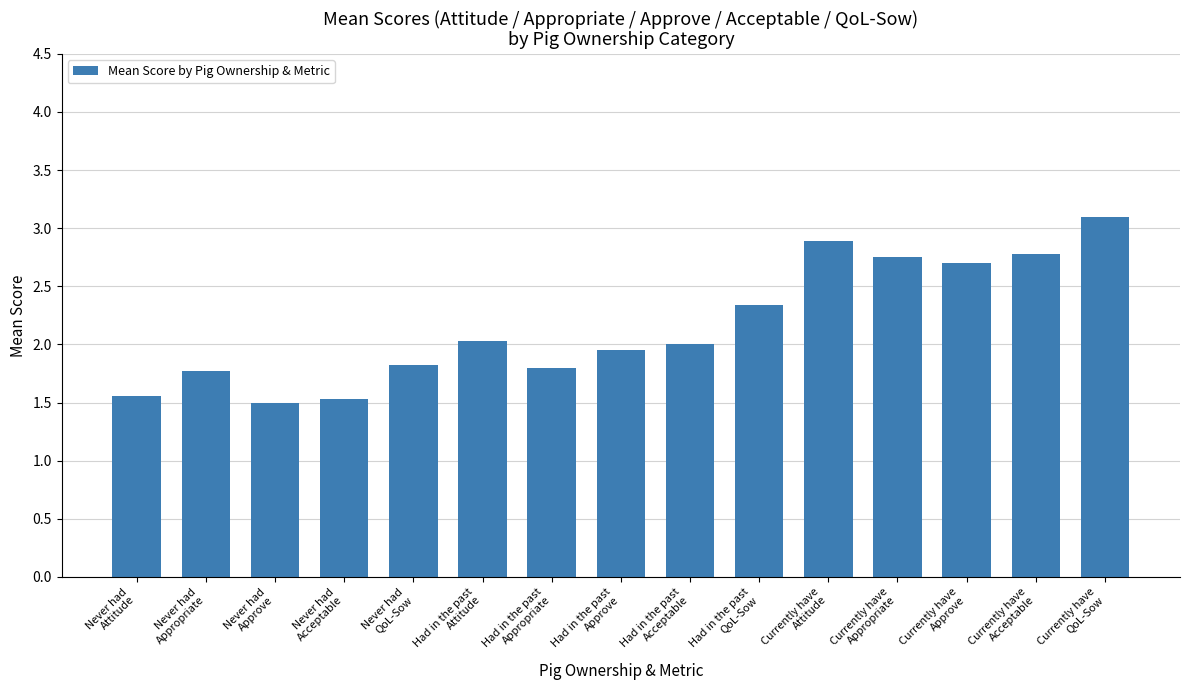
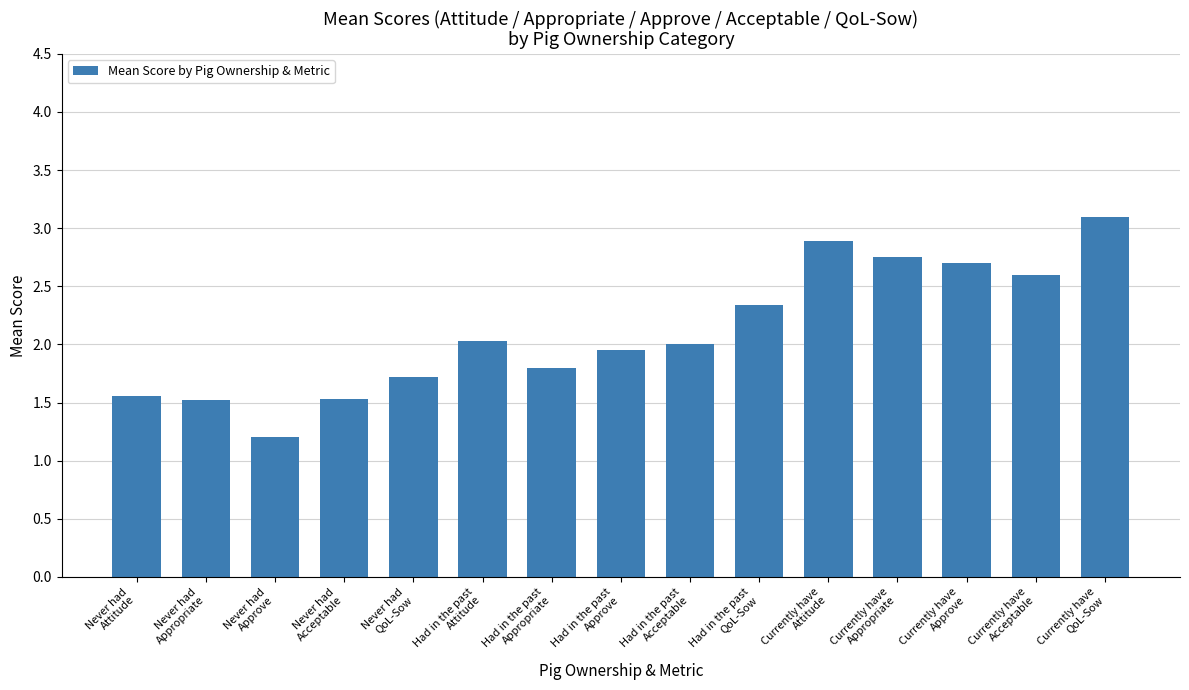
Never had Appropriate: 1.77 -> 1.52
Never had Approve: 1.5 -> 1.2
Never had QoL-Sow: 1.82 -> 1.72
Currently have Acceptable: 2.78 -> 2.60
